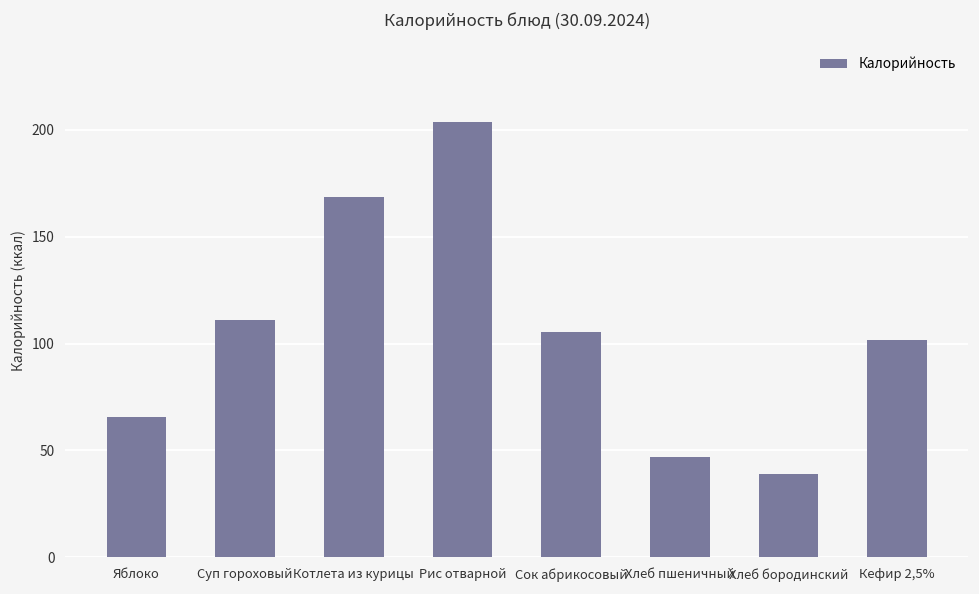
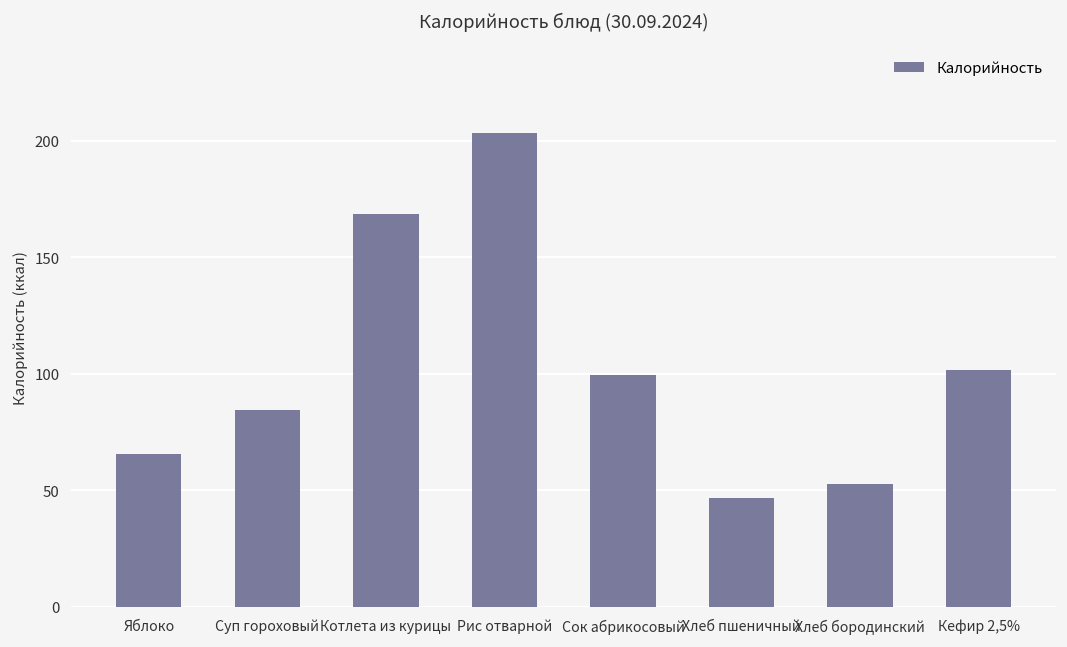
Суп гороховый: 111 -> 85
Сок абрикосовый: 106 -> 100
Хлеб бородинский: 39 -> 53
